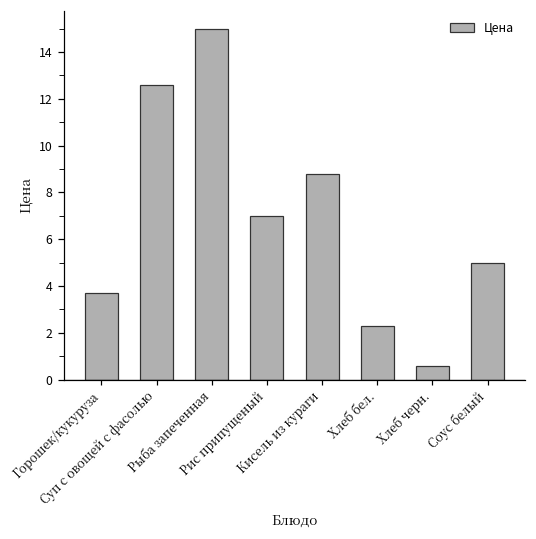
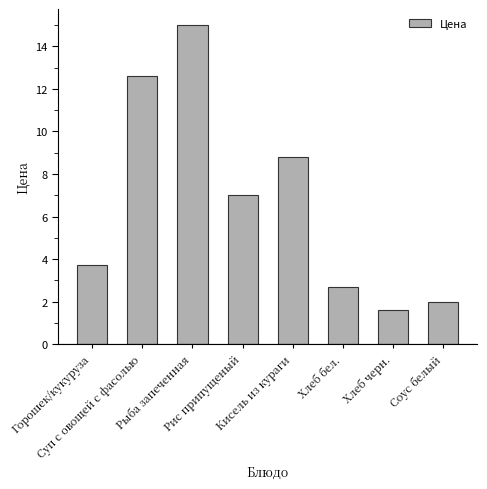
Хлеб бел.: 2.3 -> 2.7
Хлеб черн.: 0.6 -> 1.6
Соус белый: 5 -> 2
